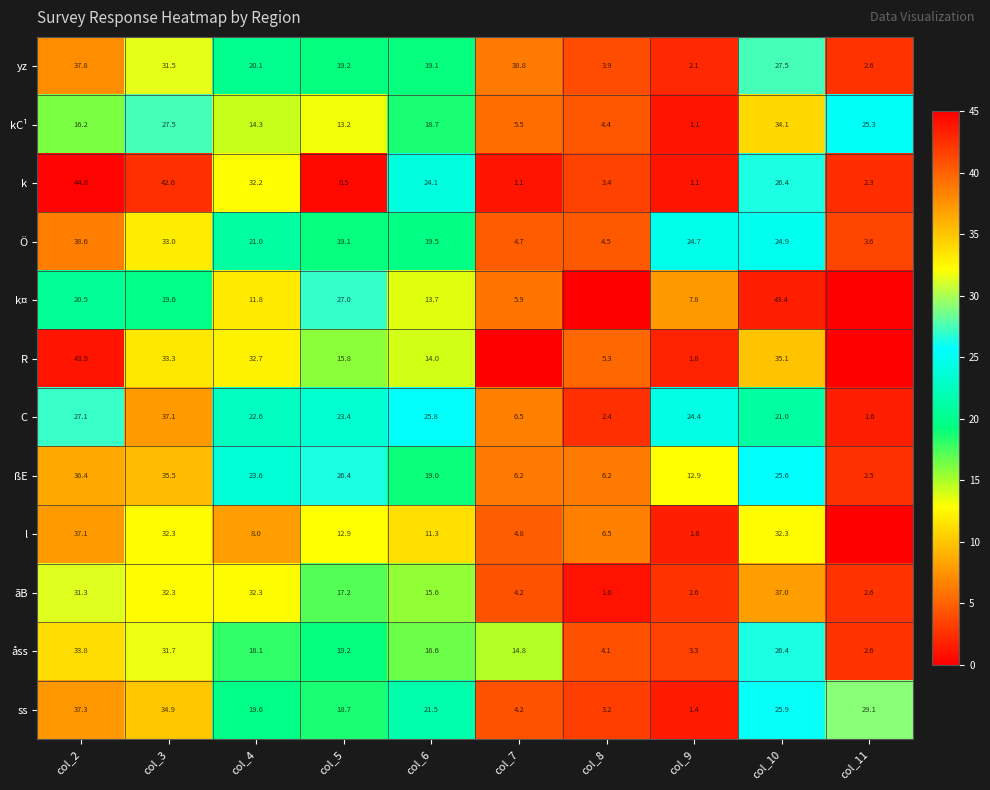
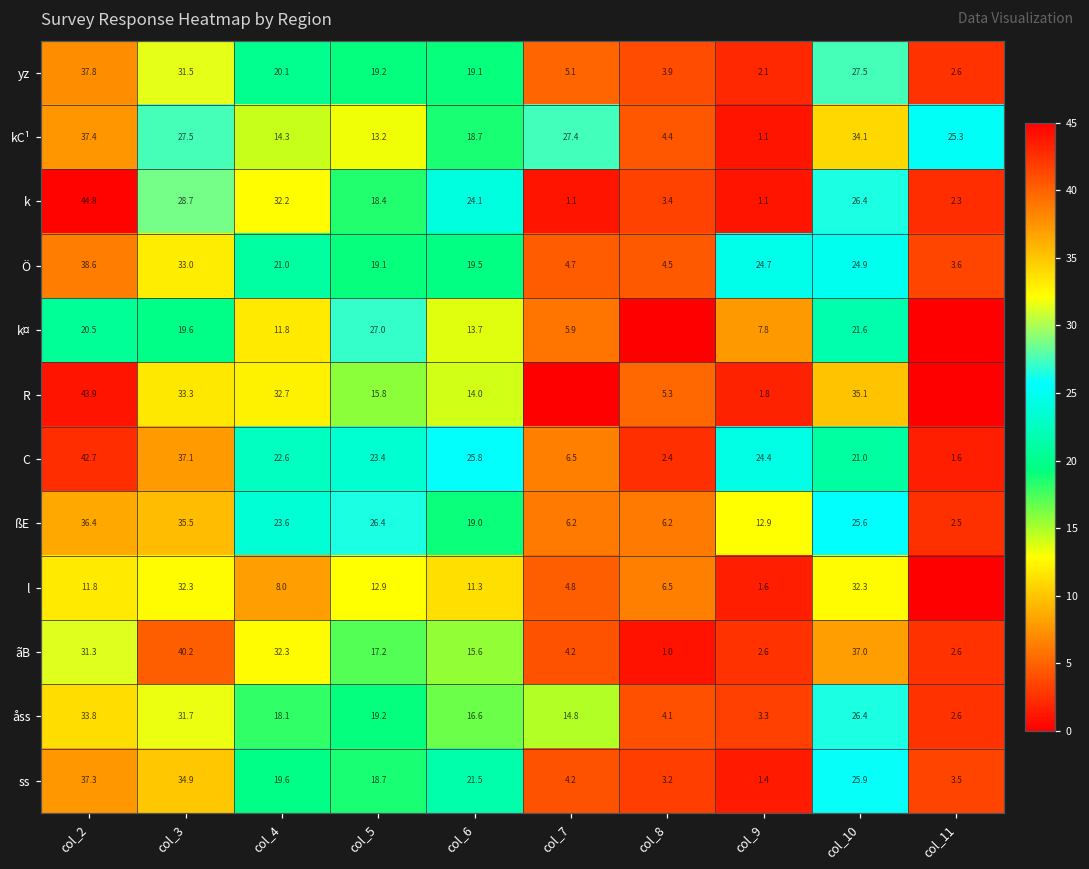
yz, col_7: 38.8 -> 5.1
kC¹, col_2: 16.2 -> 37.4
kC¹, col_7: 5.5 -> 27.4
k, col_3: 42.6 -> 28.7
k, col_5: 0.5 -> 18.4
k¤, col_10: 43.4 -> 21.6
C, col_2: 27.1 -> 42.7
l, col_2: 37.1 -> 11.8
ãB, col_3: 32.3 -> 40.2
ss, col_11: 29.1 -> 3.5
